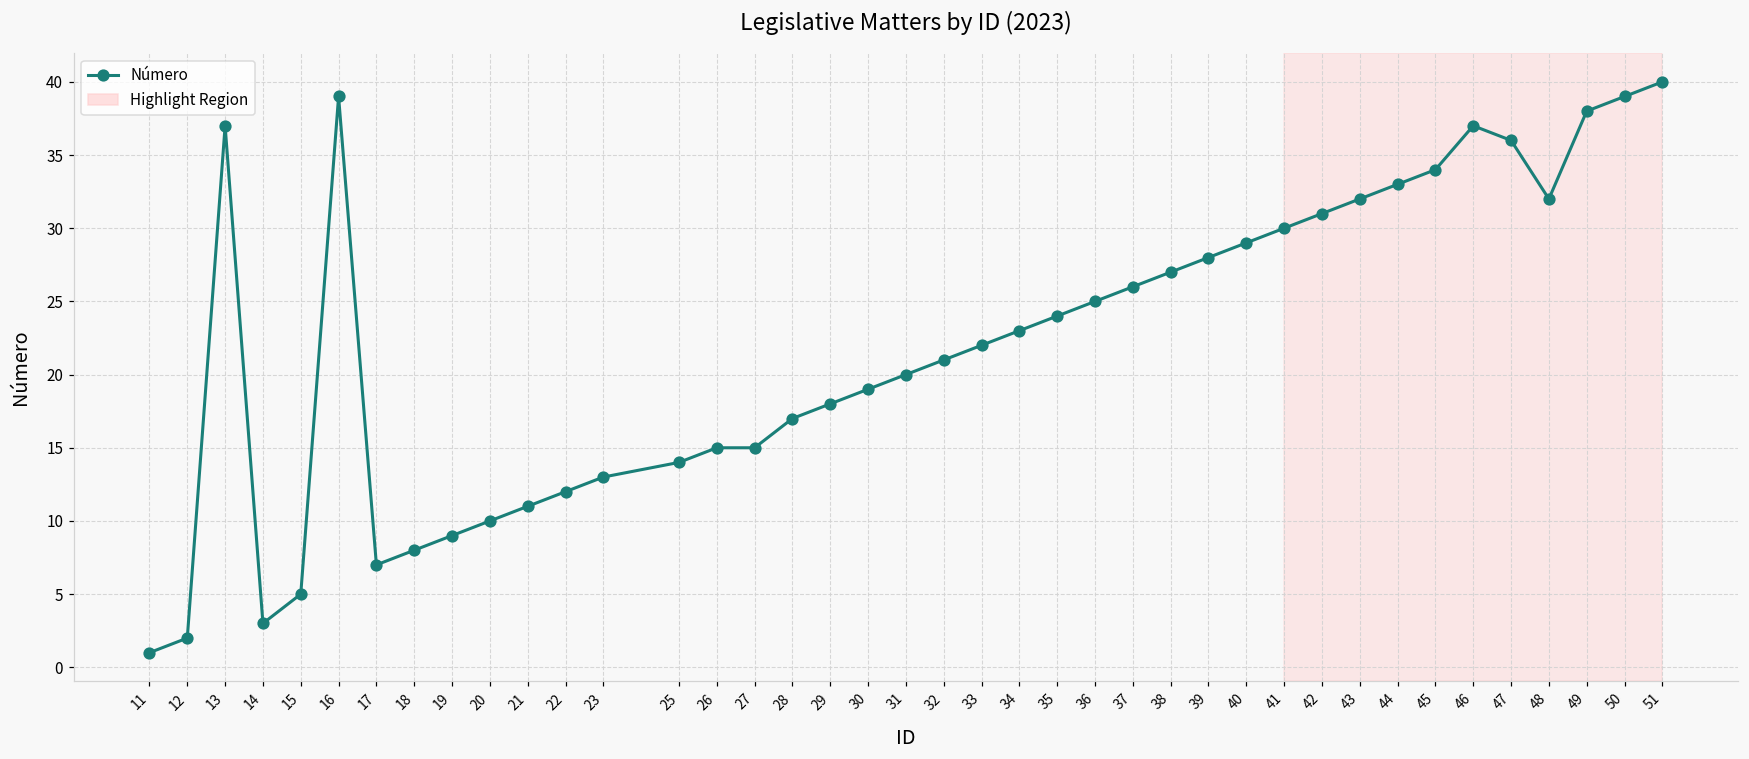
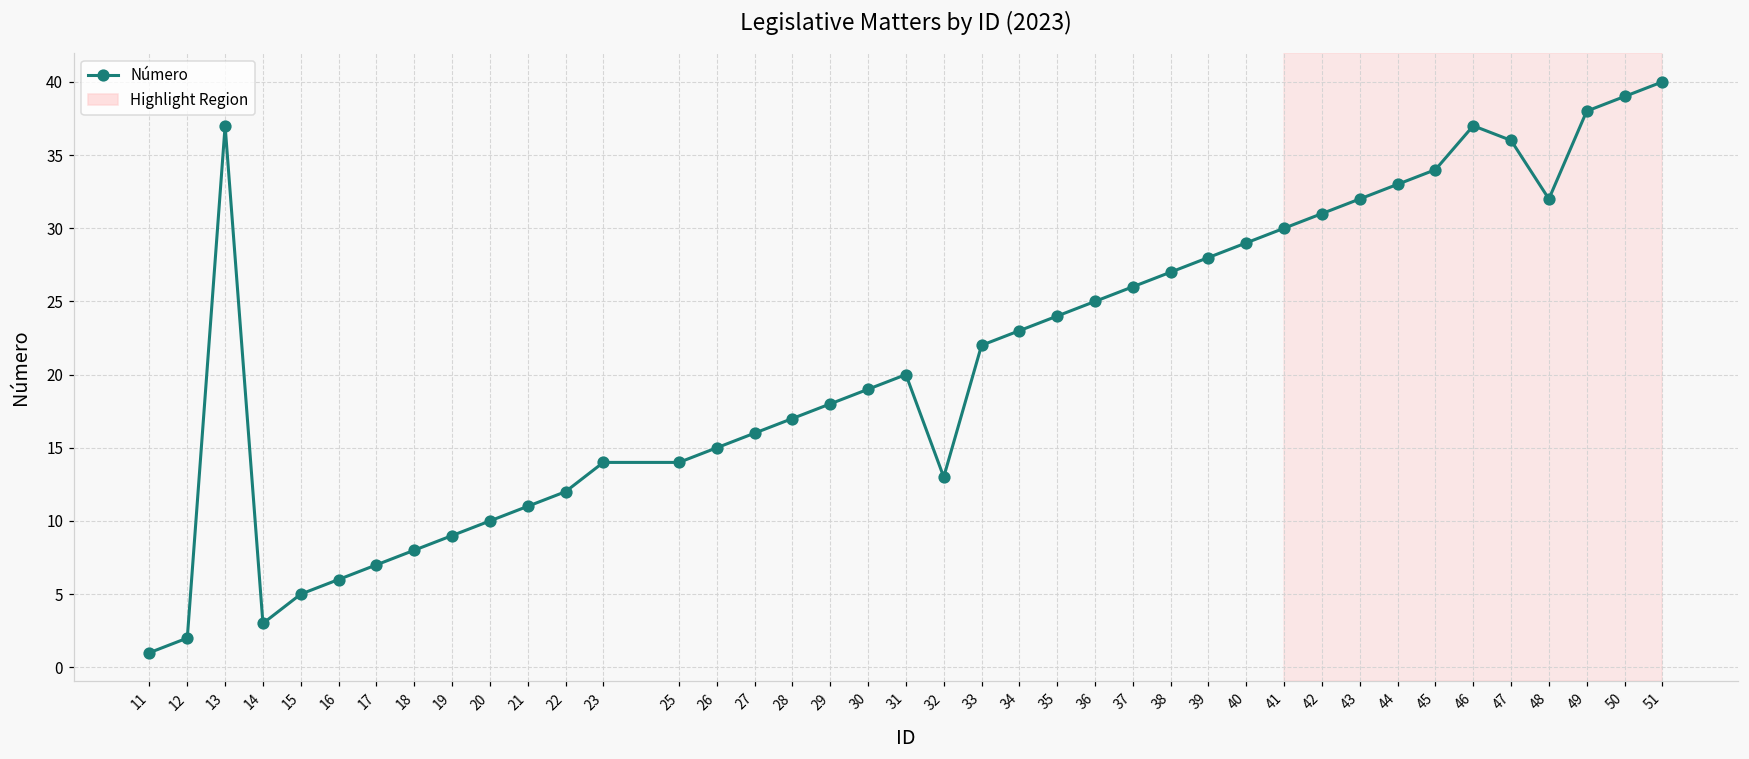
16: 39 -> 6
23: 13 -> 14
27: 15 -> 16
32: 21 -> 13
